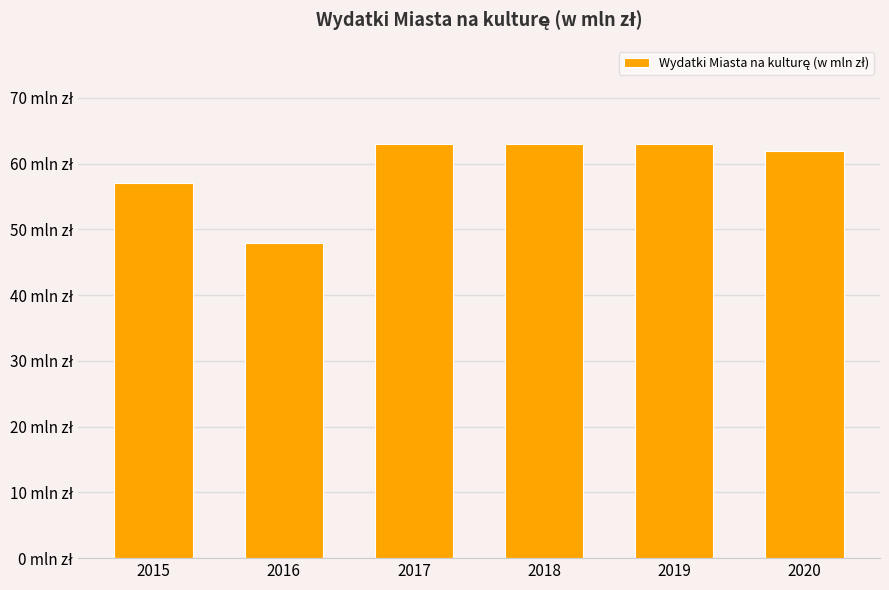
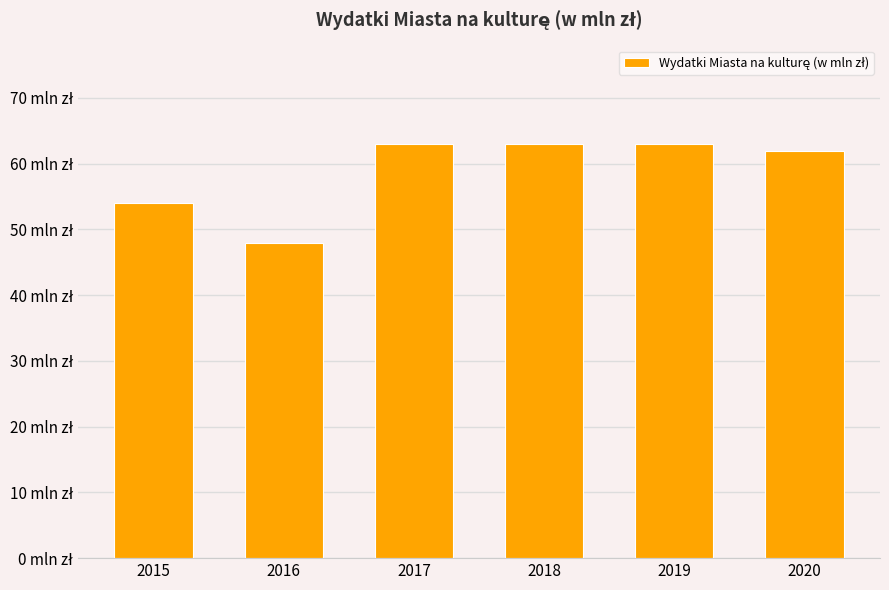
2015: 57 mln zł -> 54 mln zł
